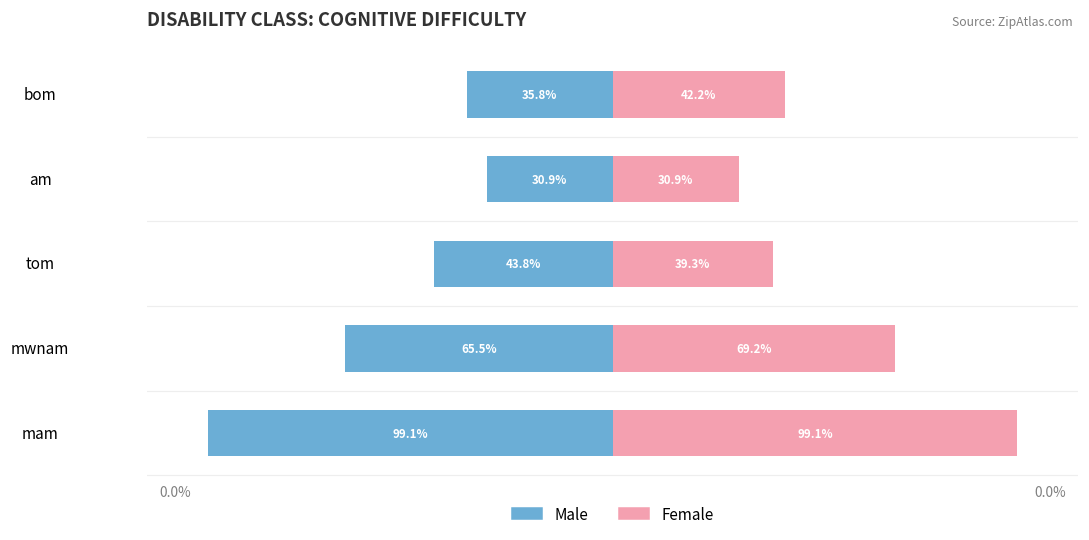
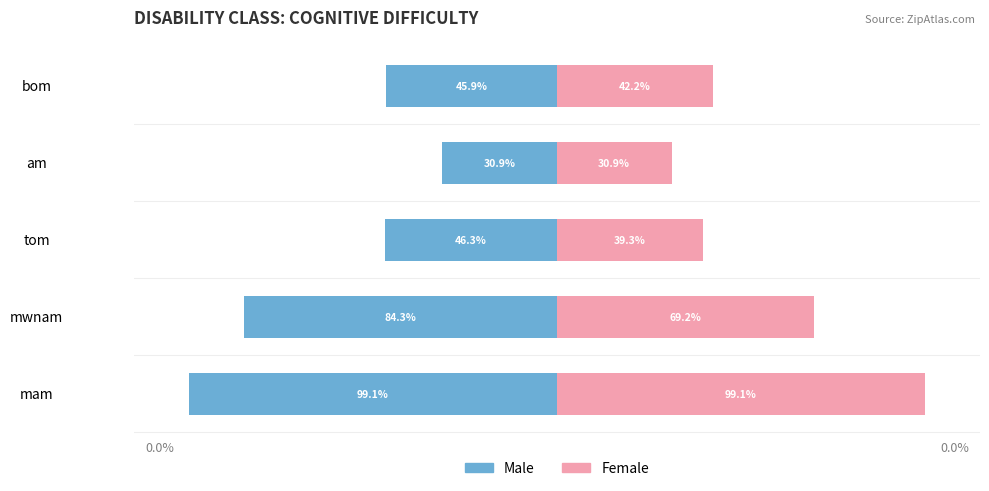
Male, bom: 35.8% -> 45.9%
Male, tom: 43.8% -> 46.3%
Male, mwnam: 65.5% -> 84.3%
